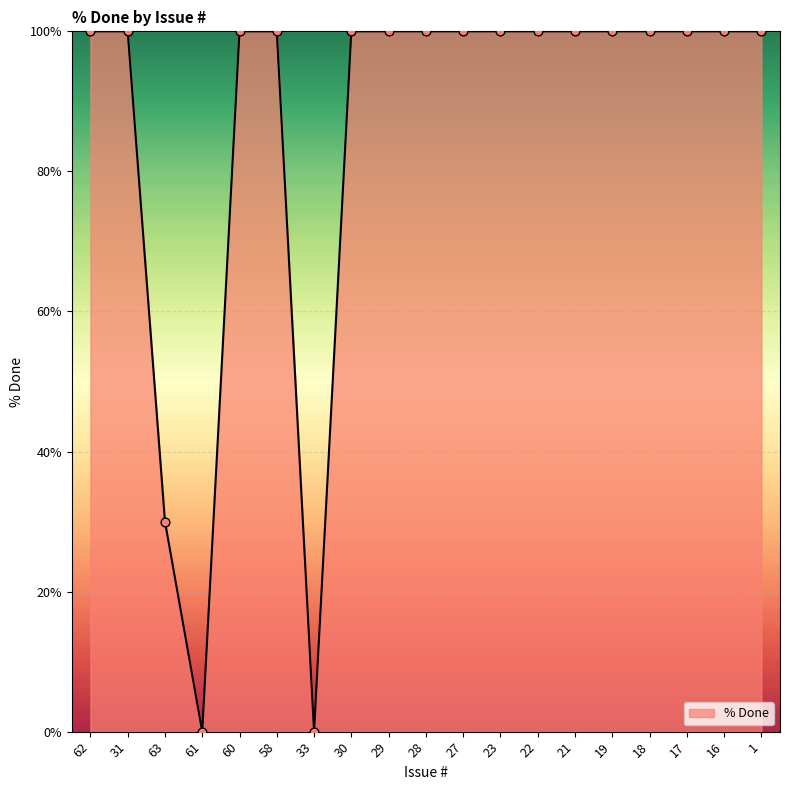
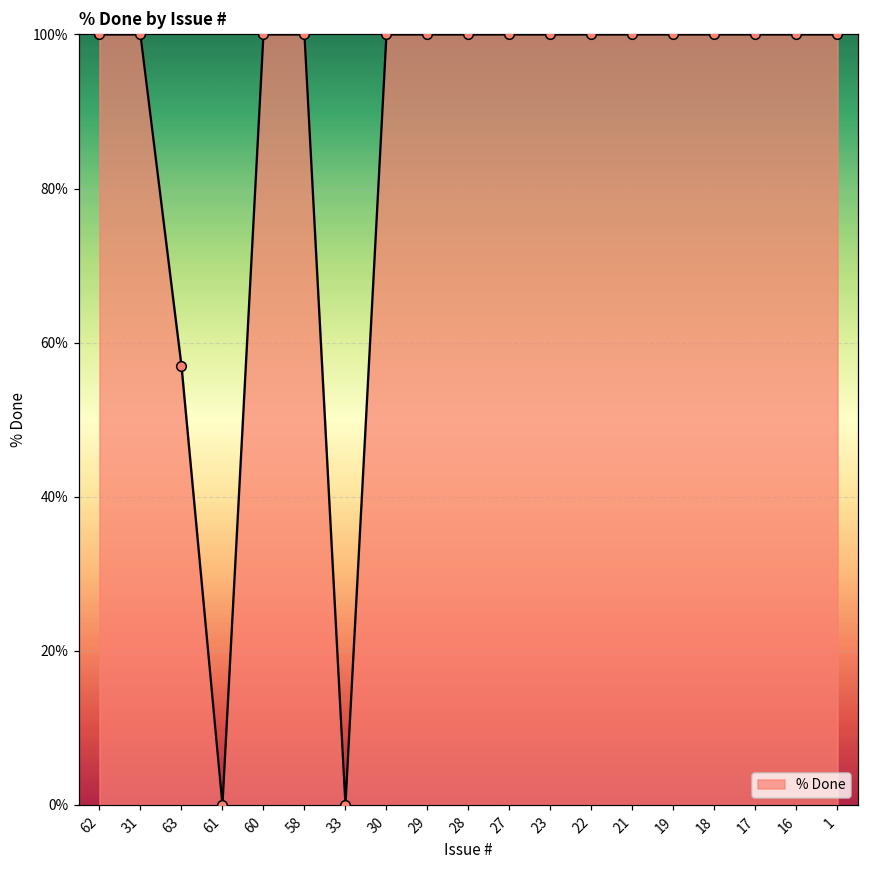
63: 30% -> 57%
